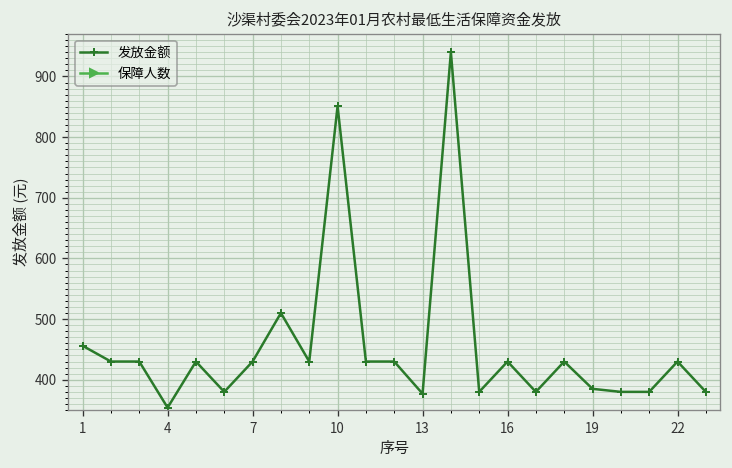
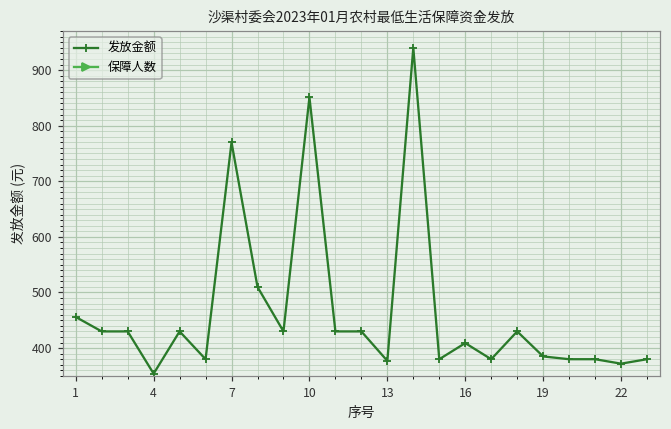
发放金额, 7: 430 -> 770
发放金额, 16: 430 -> 410
发放金额, 22: 430 -> 370
